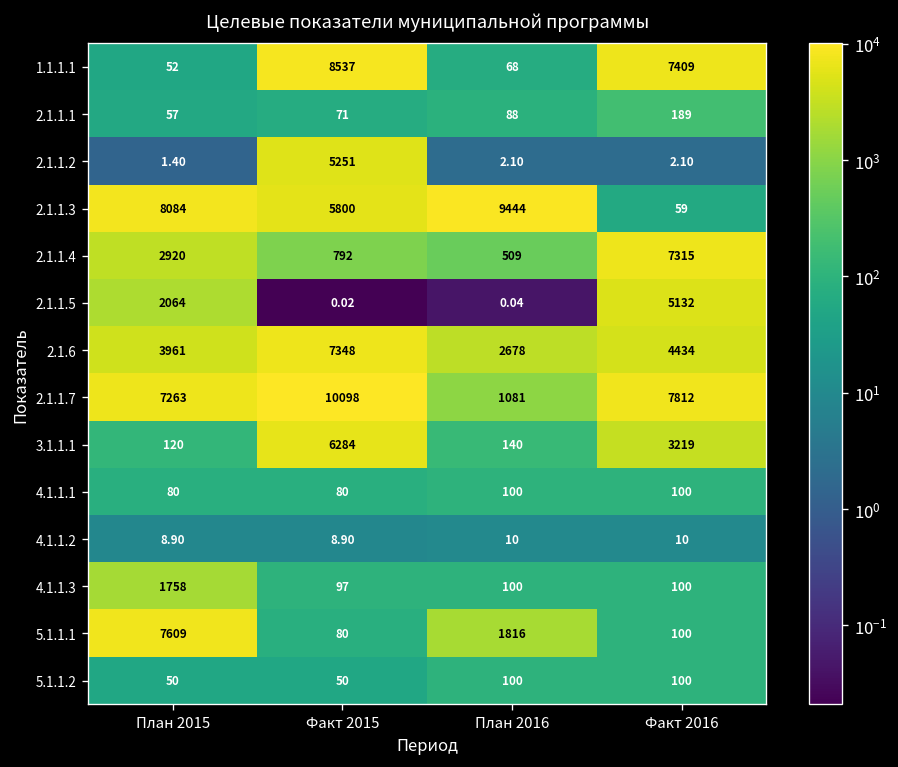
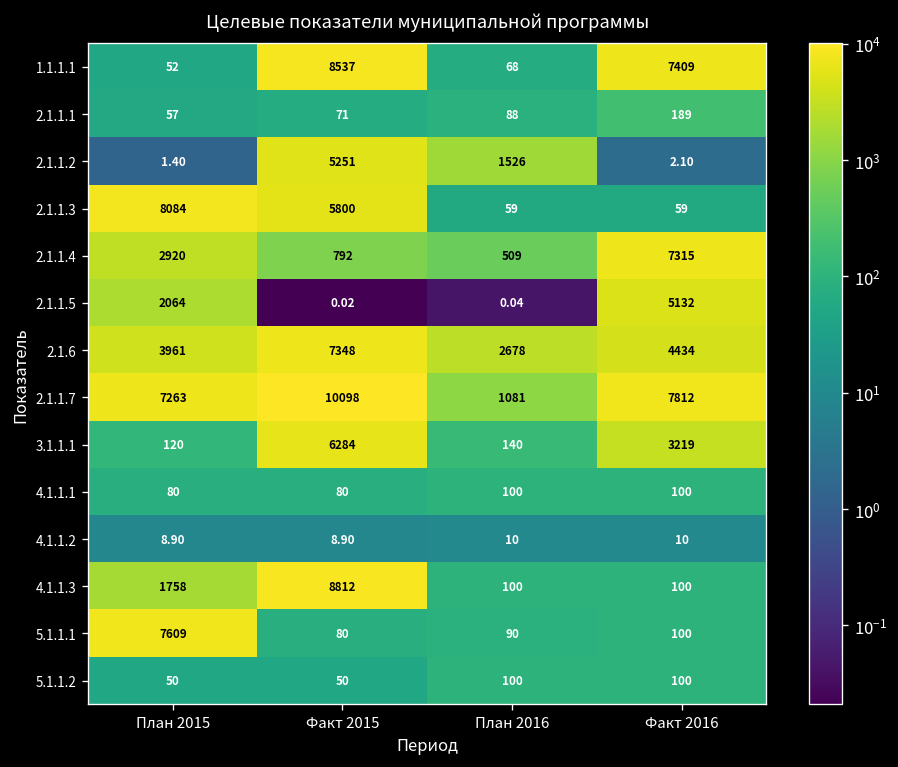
2.1.1.2, План 2016: 2.10 -> 1526
2.1.1.3, План 2016: 9444 -> 59
4.1.1.3, Факт 2015: 97 -> 8812
5.1.1.1, План 2016: 1816 -> 90
